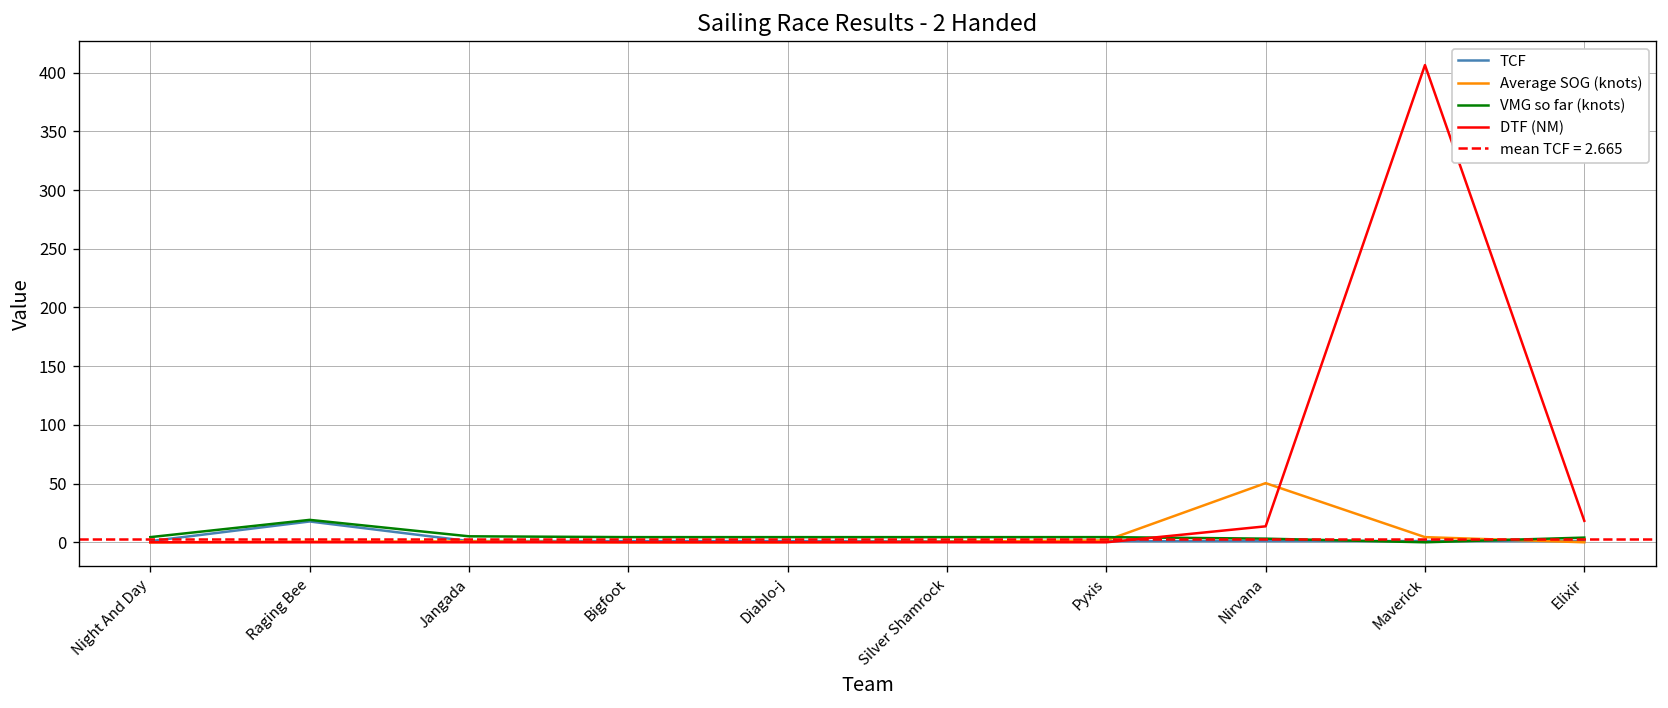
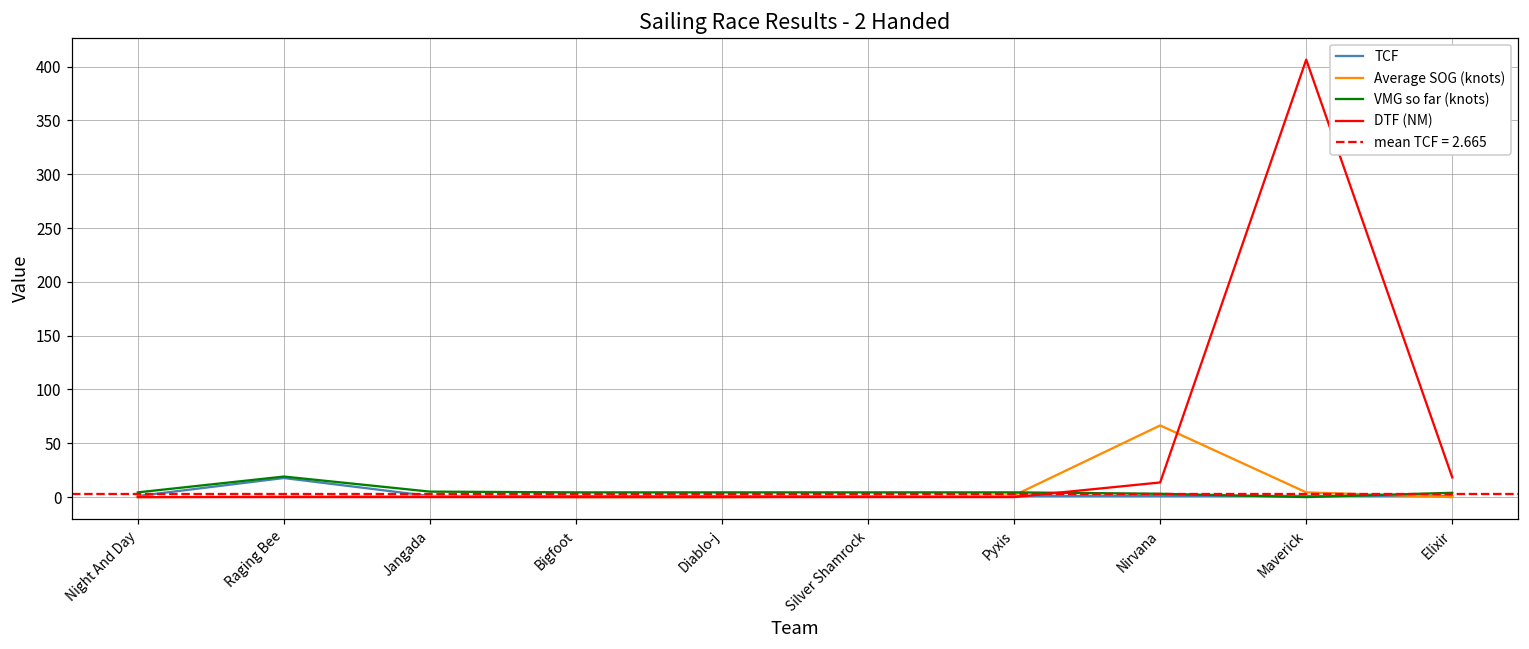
Average SOG (knots), Nirvana: 50 -> 70
